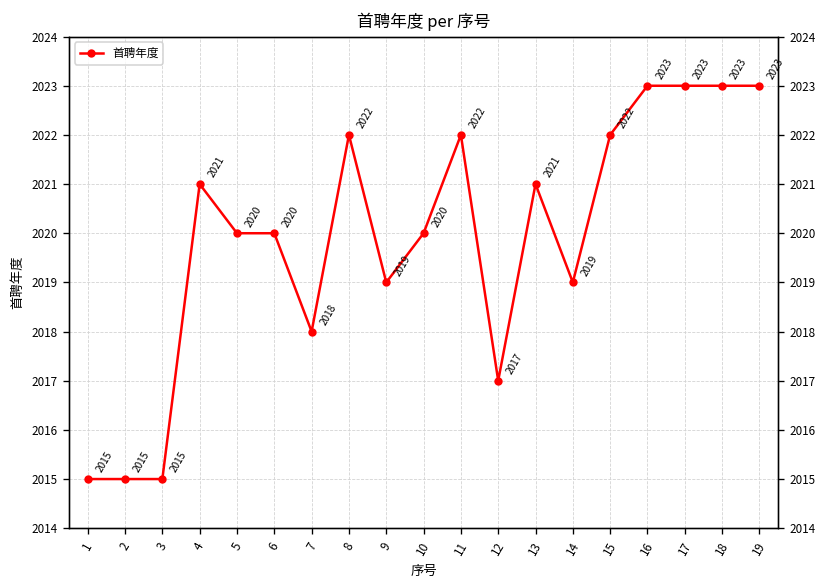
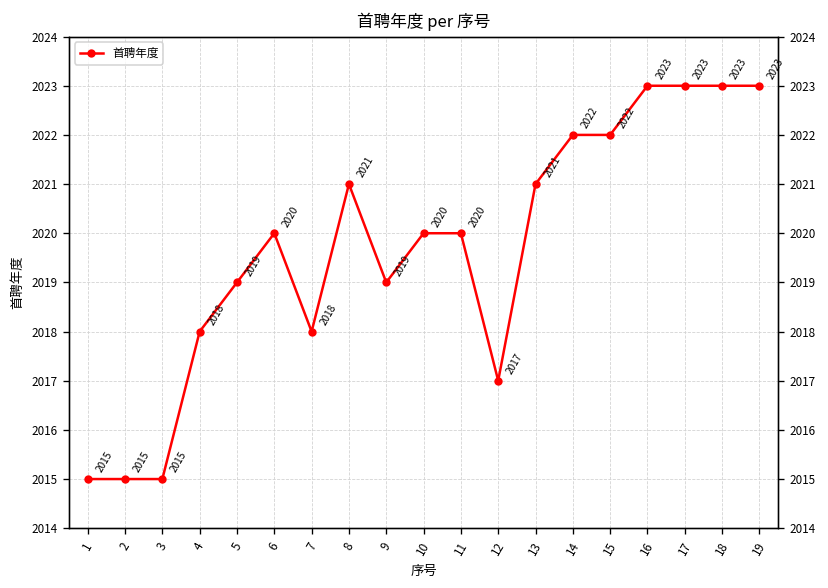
4: 2021 -> 2018
5: 2020 -> 2019
8: 2022 -> 2021
11: 2022 -> 2020
14: 2019 -> 2022
